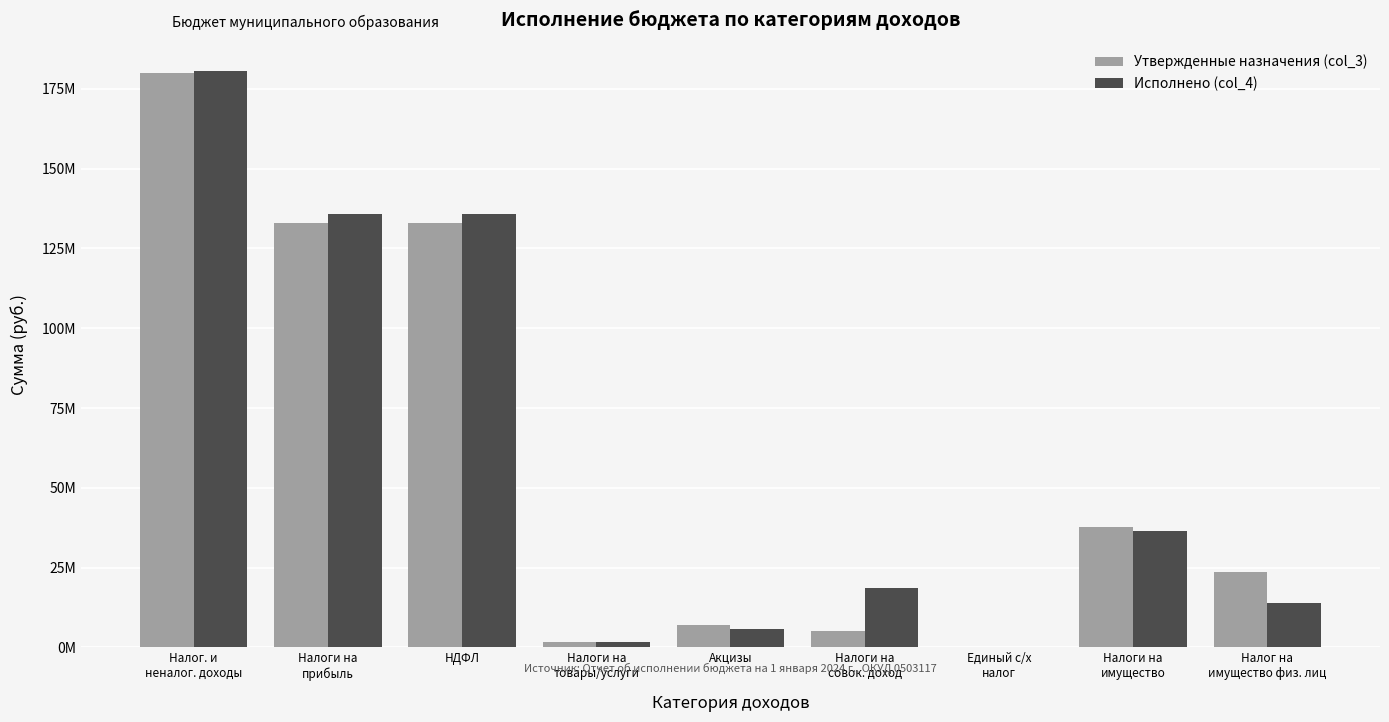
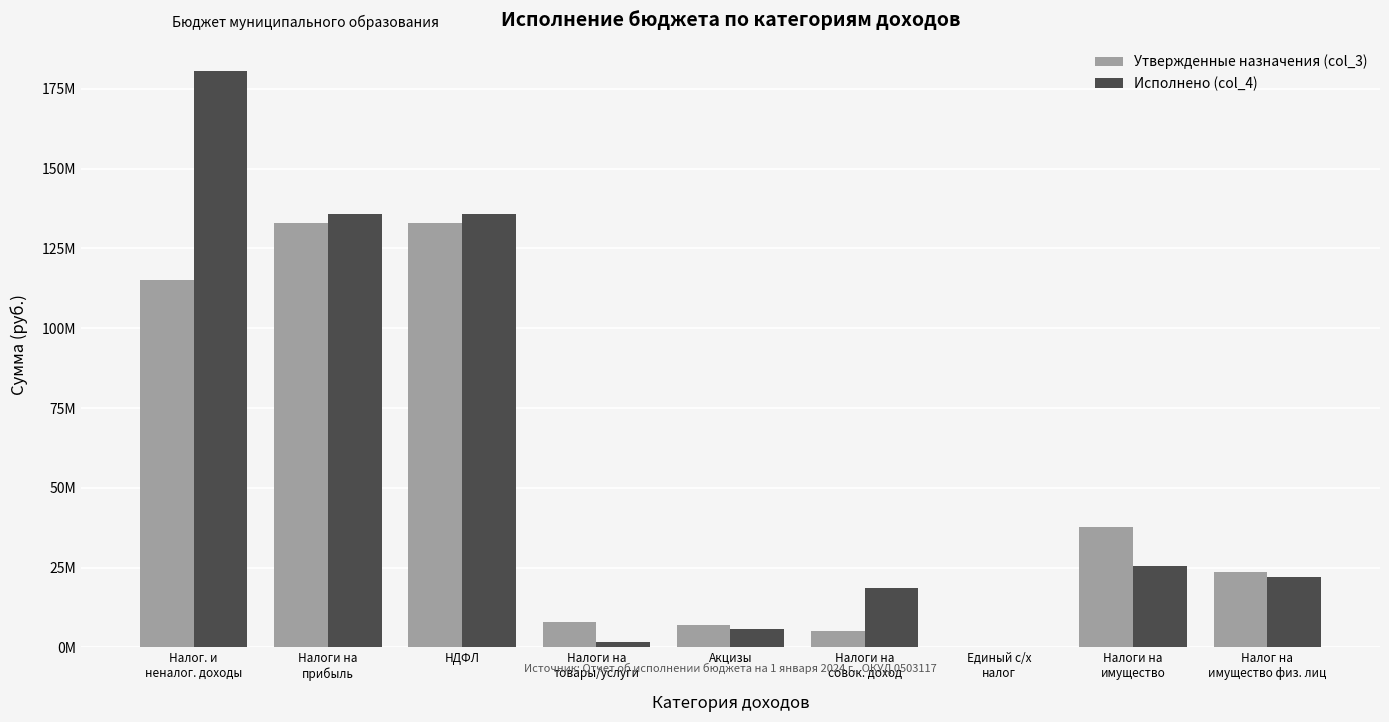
Утвержденные назначения (col_3), Налог. и неналог. доходы: 180000000 -> 115000000
Утвержденные назначения (col_3), Налоги на товары/услуги: 2000000 -> 8000000
Исполнено (col_4), Налоги на имущество: 37000000 -> 25000000
Исполнено (col_4), Налог на имущество физ. лиц: 14000000 -> 22000000
